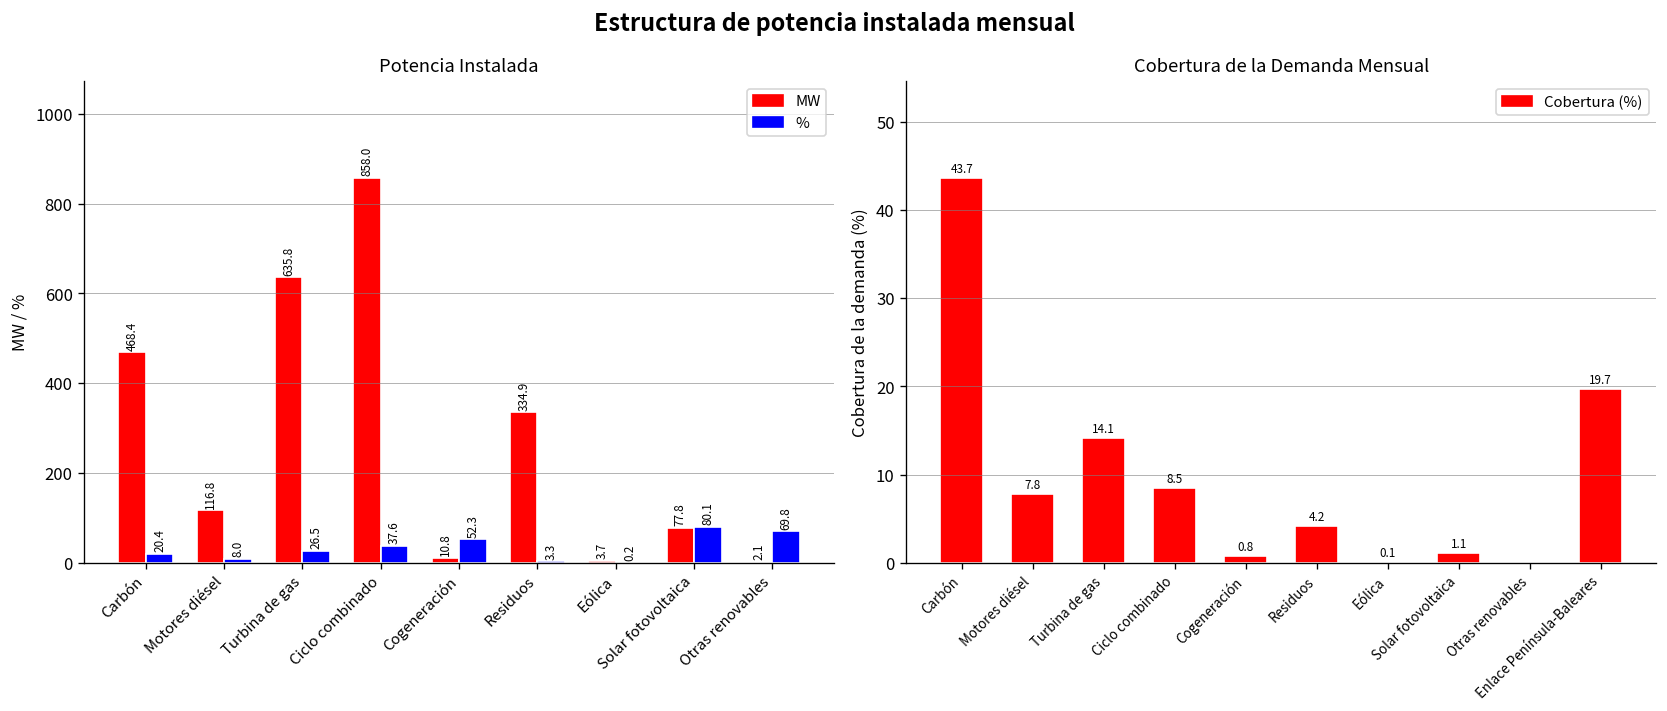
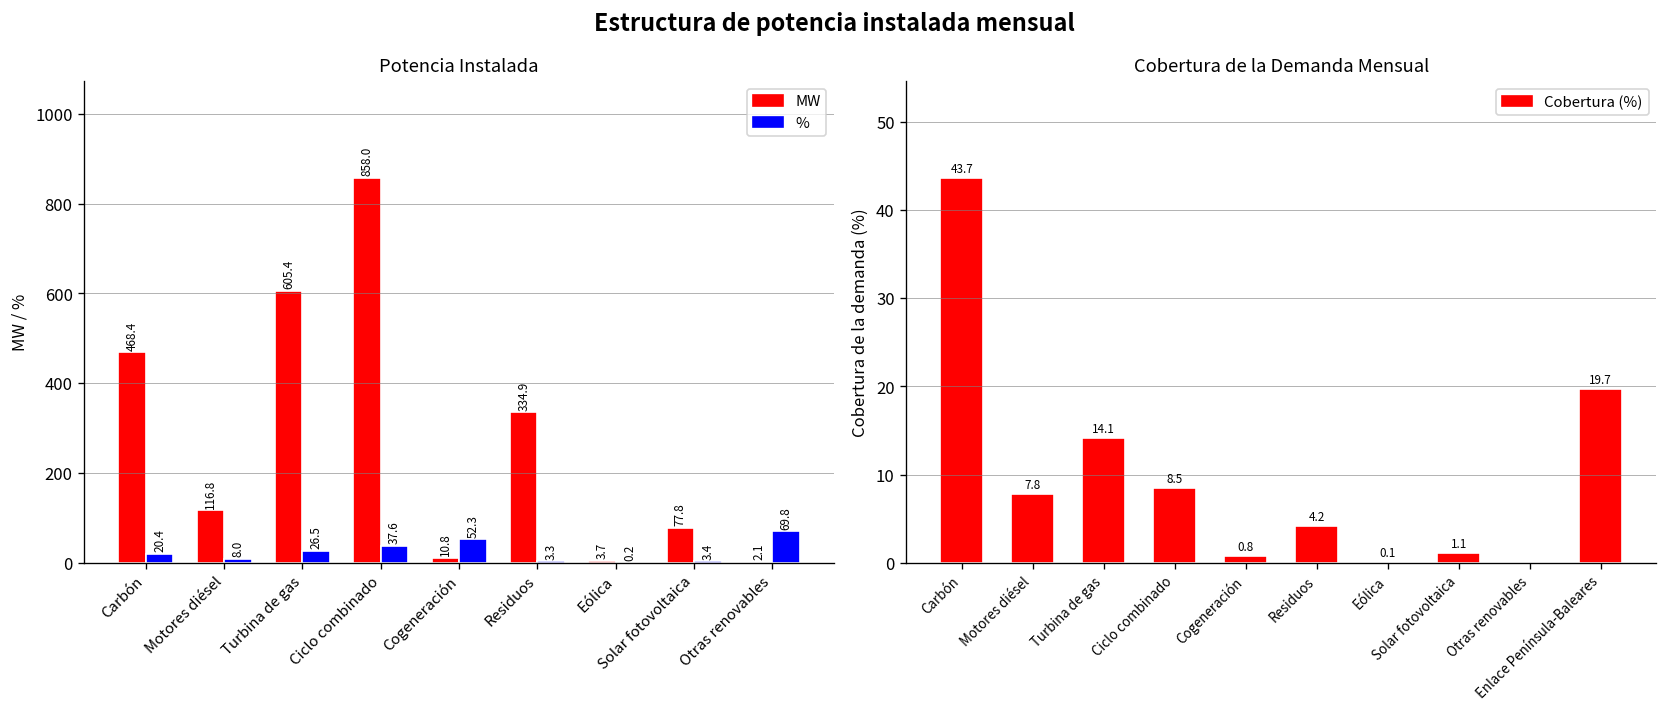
Potencia Instalada, MW, Turbina de gas: 635.8 -> 605.4
Potencia Instalada, %, Solar fotovoltaica: 80.1 -> 3.4
